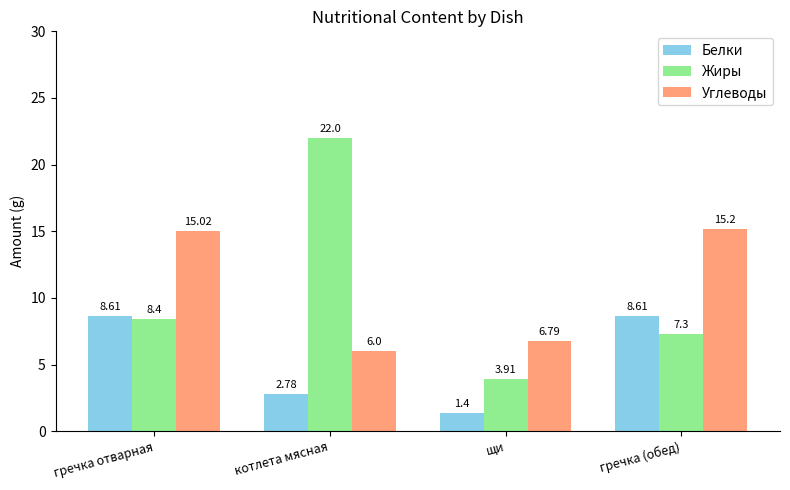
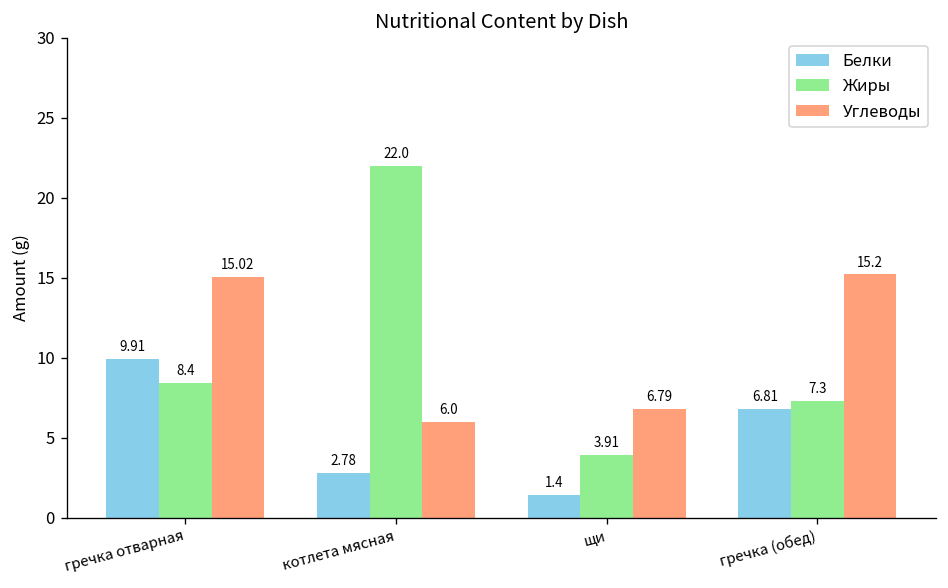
Белки, гречка отварная: 8.61 -> 9.91
Белки, гречка (обед): 8.61 -> 6.81
